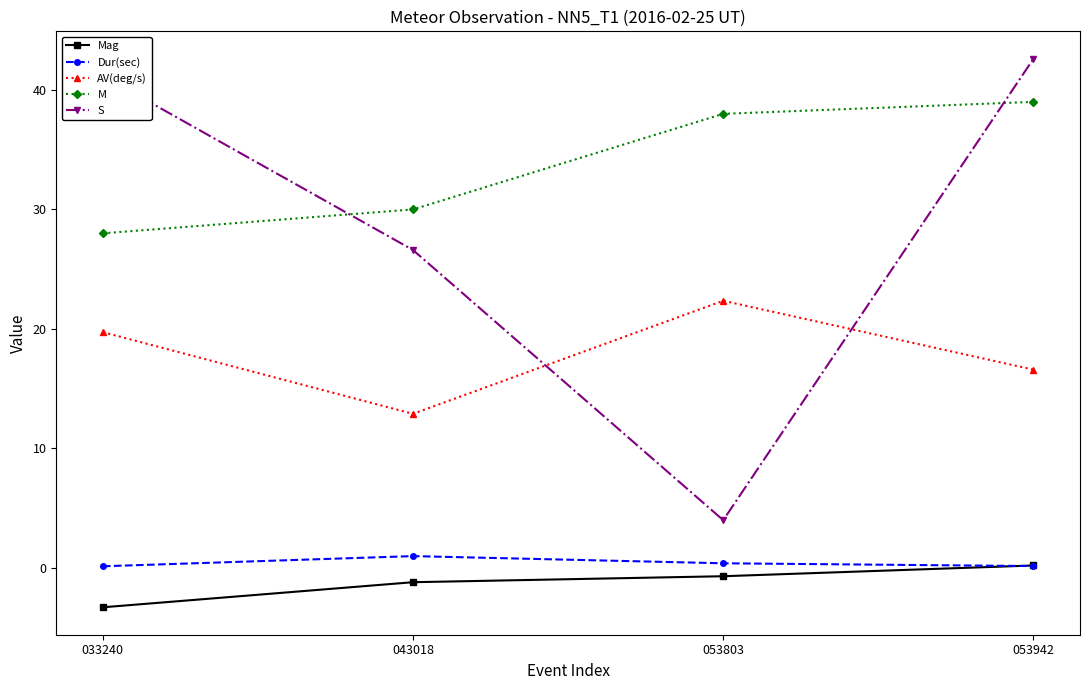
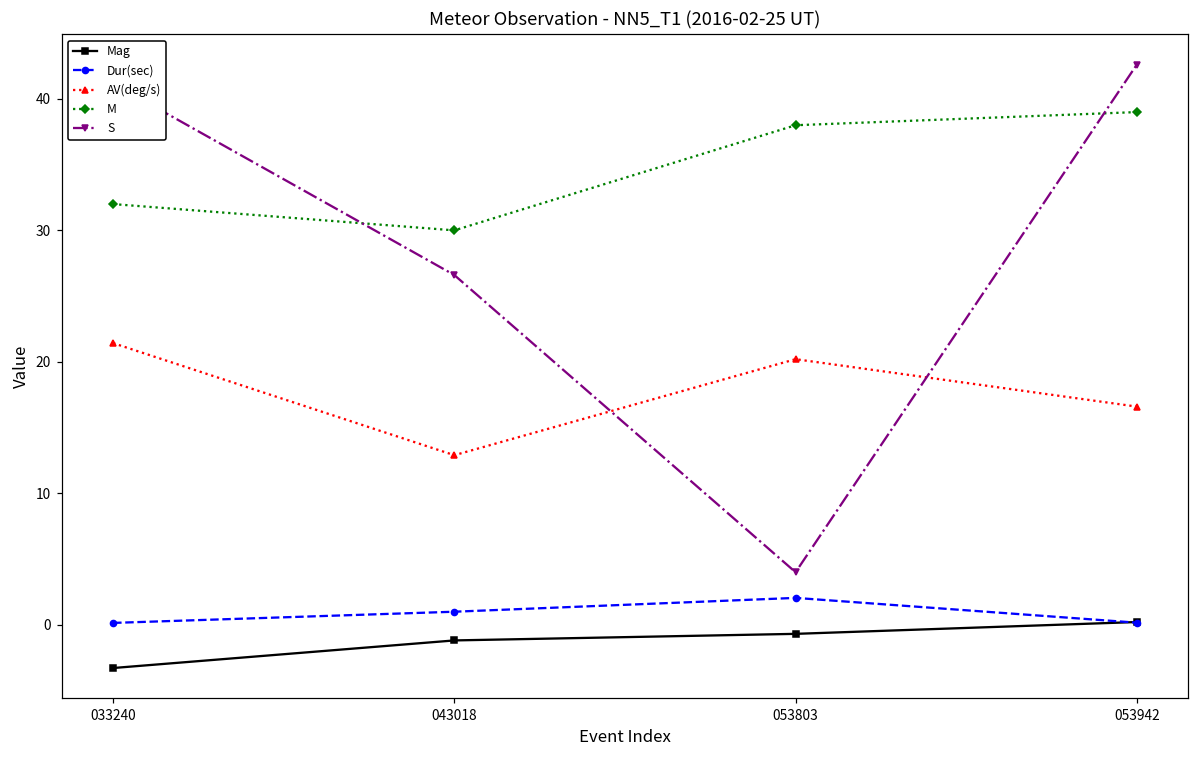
AV(deg/s), 033240: 19.7 -> 21.4
M, 033240: 28 -> 32
Dur(sec), 053803: 0.4 -> 2.0
AV(deg/s), 053803: 22.4 -> 20.2
